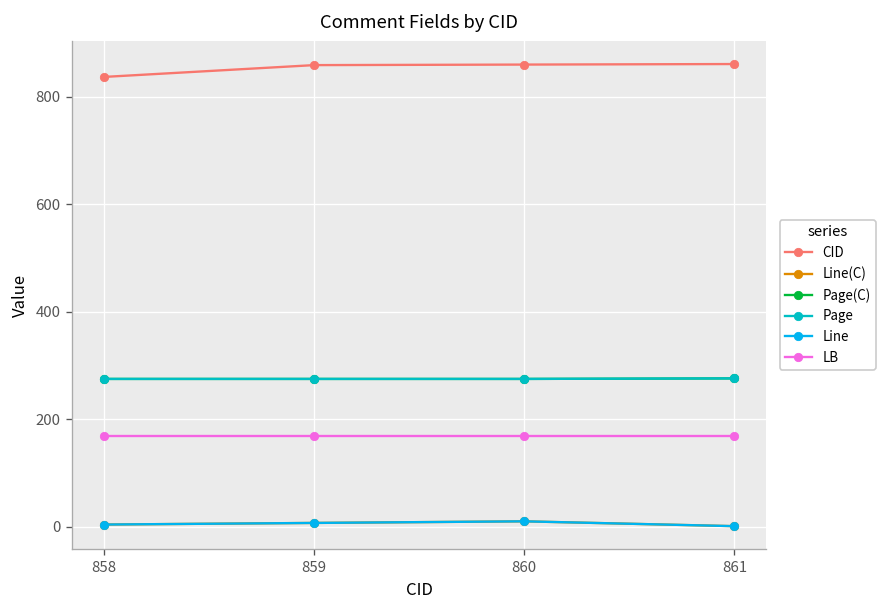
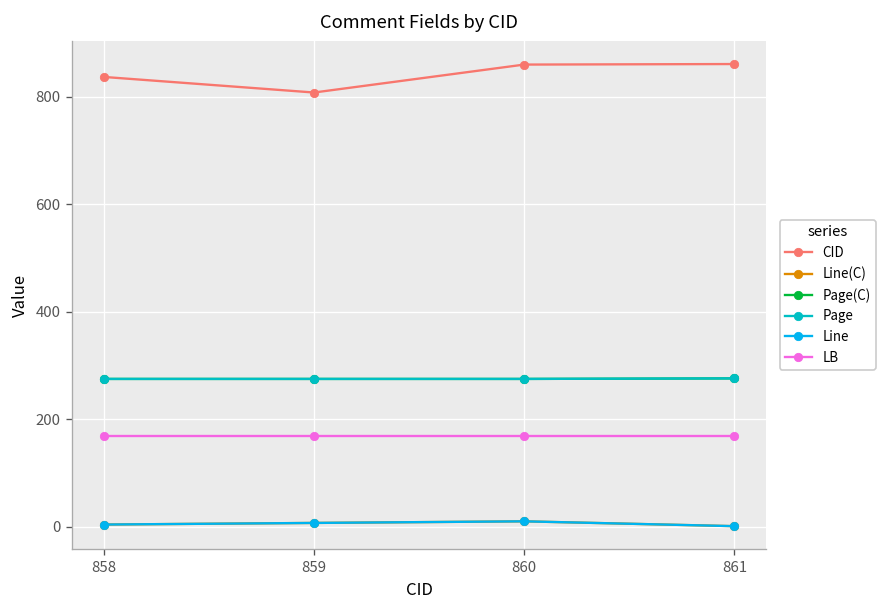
CID, 859: 860 -> 810
